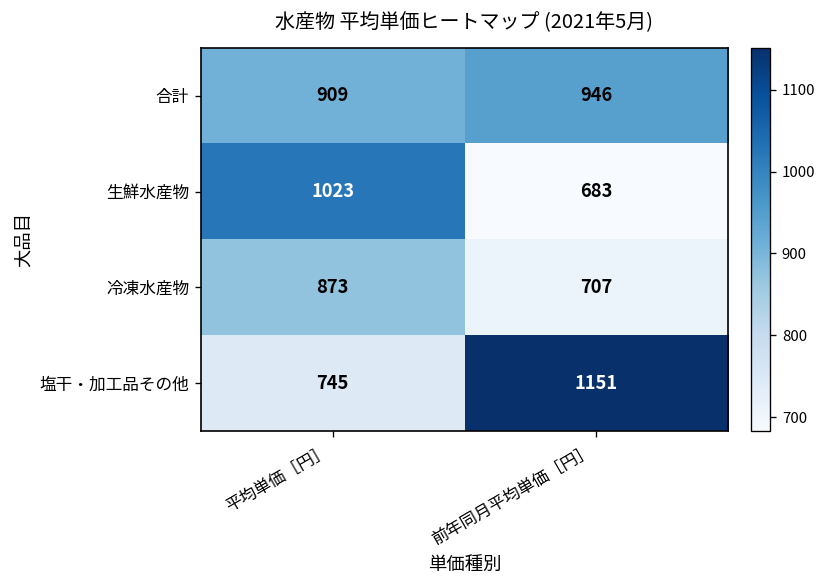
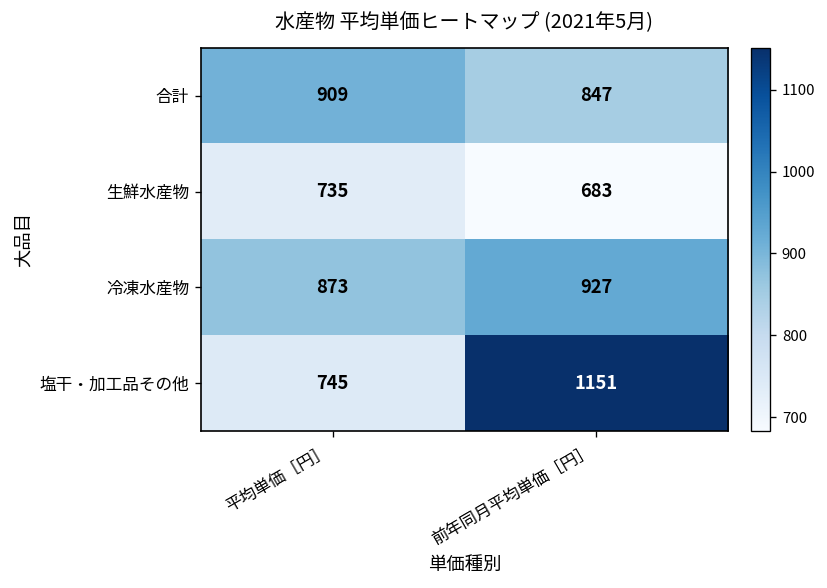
合計, 前年同月平均単価［円］: 946 -> 847
生鮮水産物, 平均単価［円］: 1023 -> 735
冷凍水産物, 前年同月平均単価［円］: 707 -> 927
